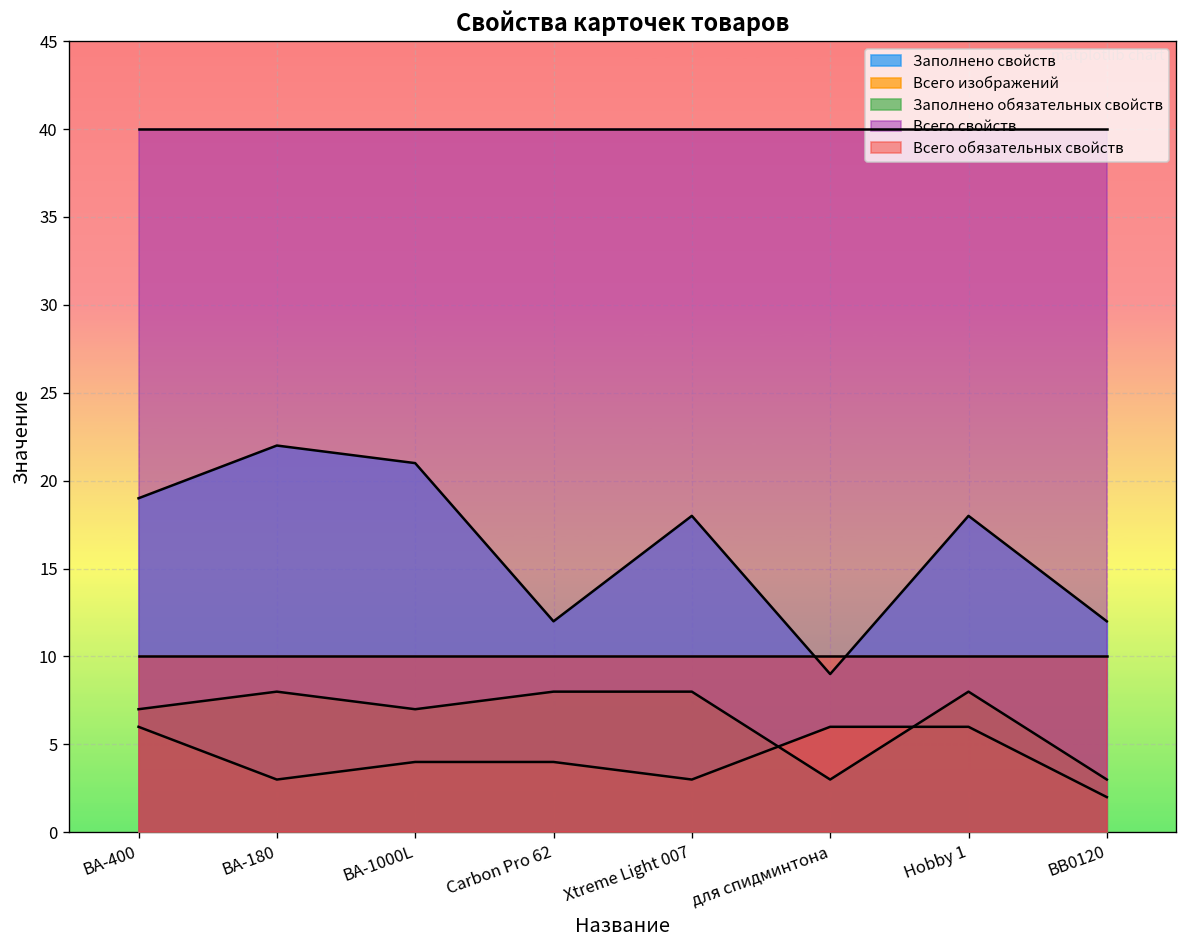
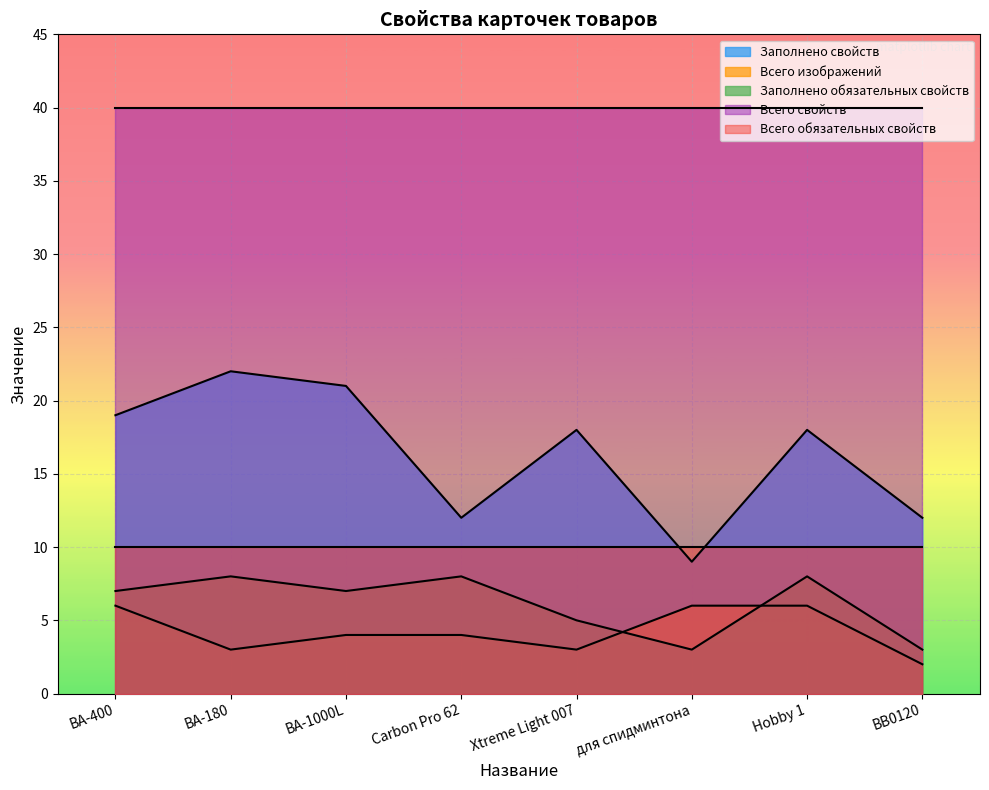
Заполнено обязательных свойств, Xtreme Light 007: 8 -> 5
